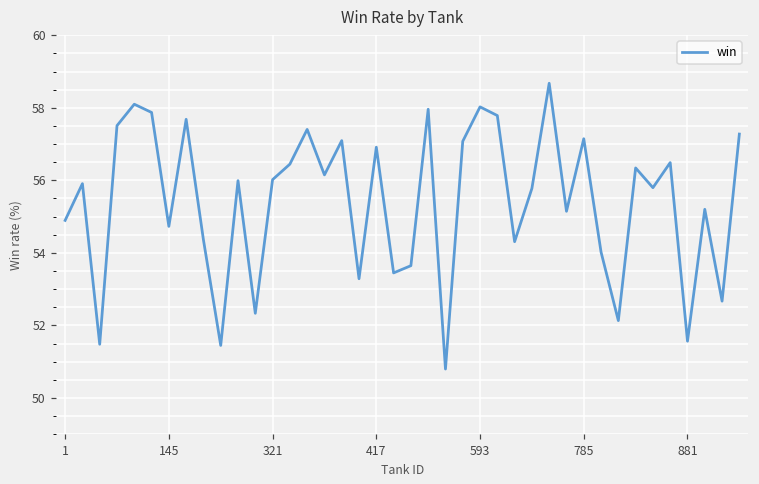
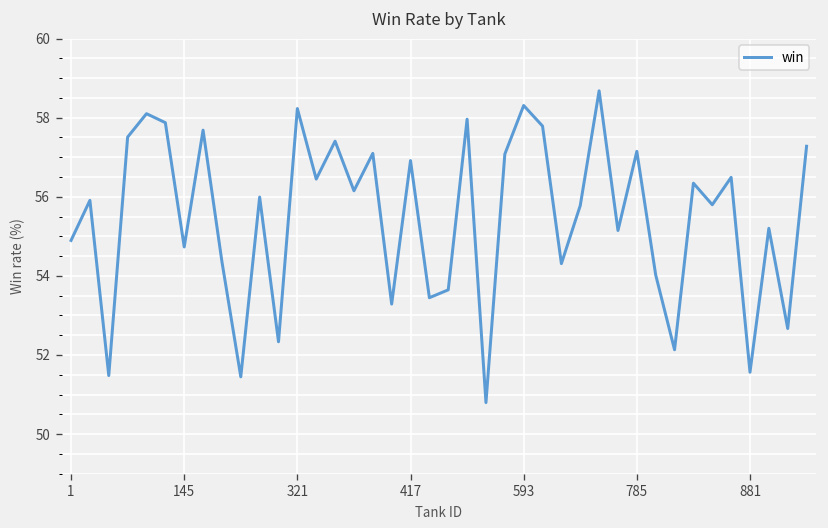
321: 56.0 -> 58.2
593: 58.0 -> 58.3
